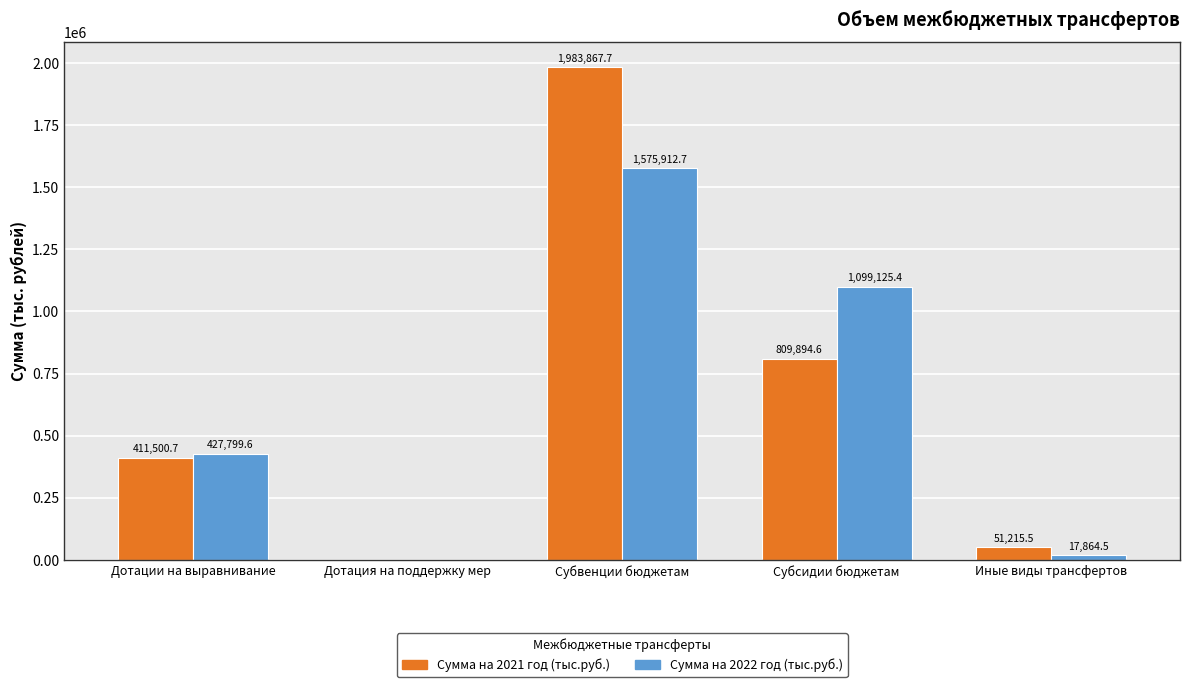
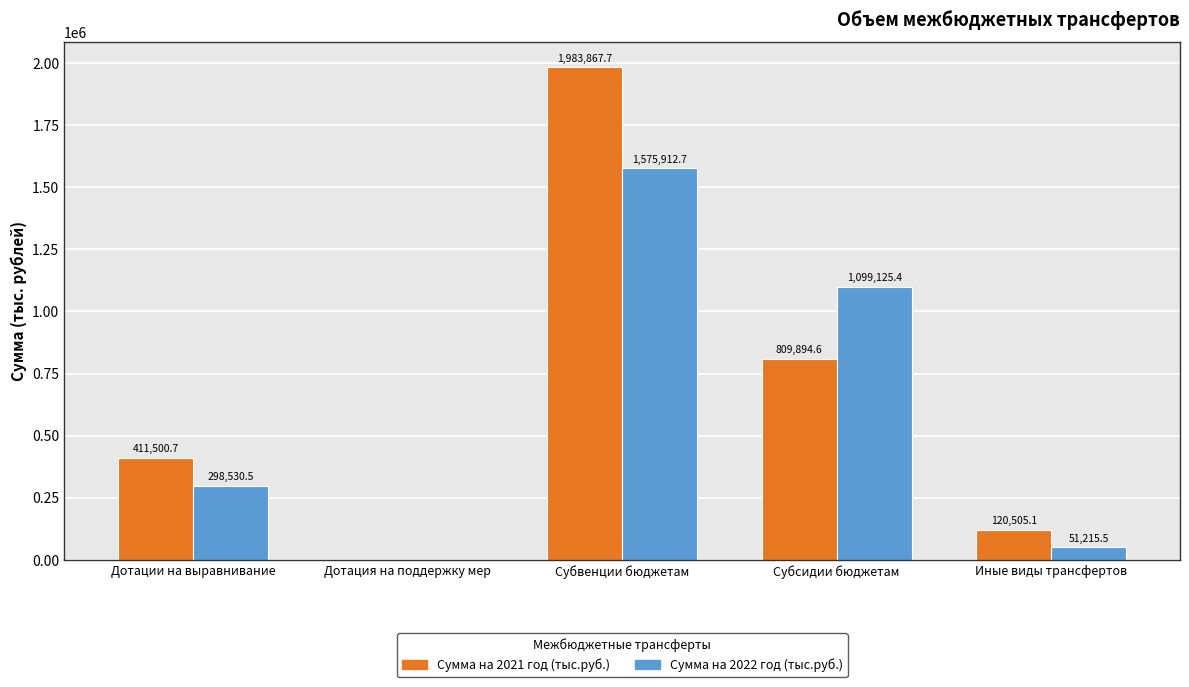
Сумма на 2022 год (тыс.руб.), Дотации на выравнивание: 427,799.6 -> 298,530.5
Сумма на 2021 год (тыс.руб.), Иные виды трансфертов: 51,215.5 -> 120,505.1
Сумма на 2022 год (тыс.руб.), Иные виды трансфертов: 17,864.5 -> 51,215.5
